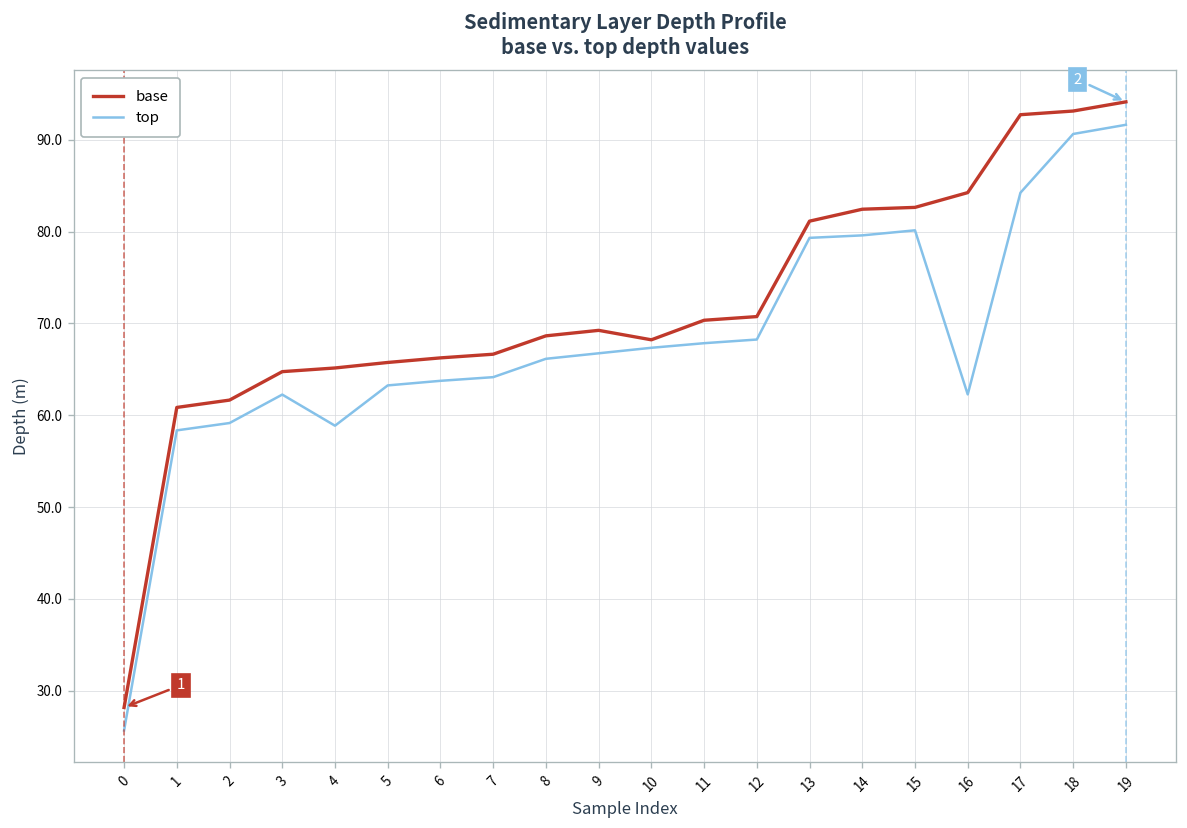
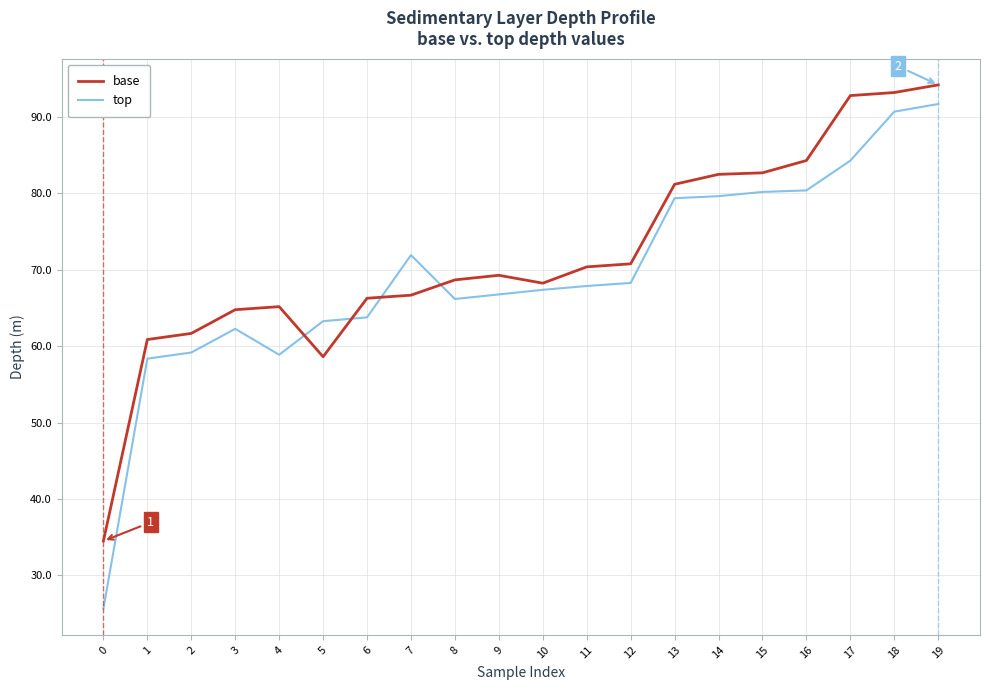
base, 0: 28 -> 35
base, 5: 66 -> 59
top, 7: 64 -> 72
top, 16: 62 -> 80
